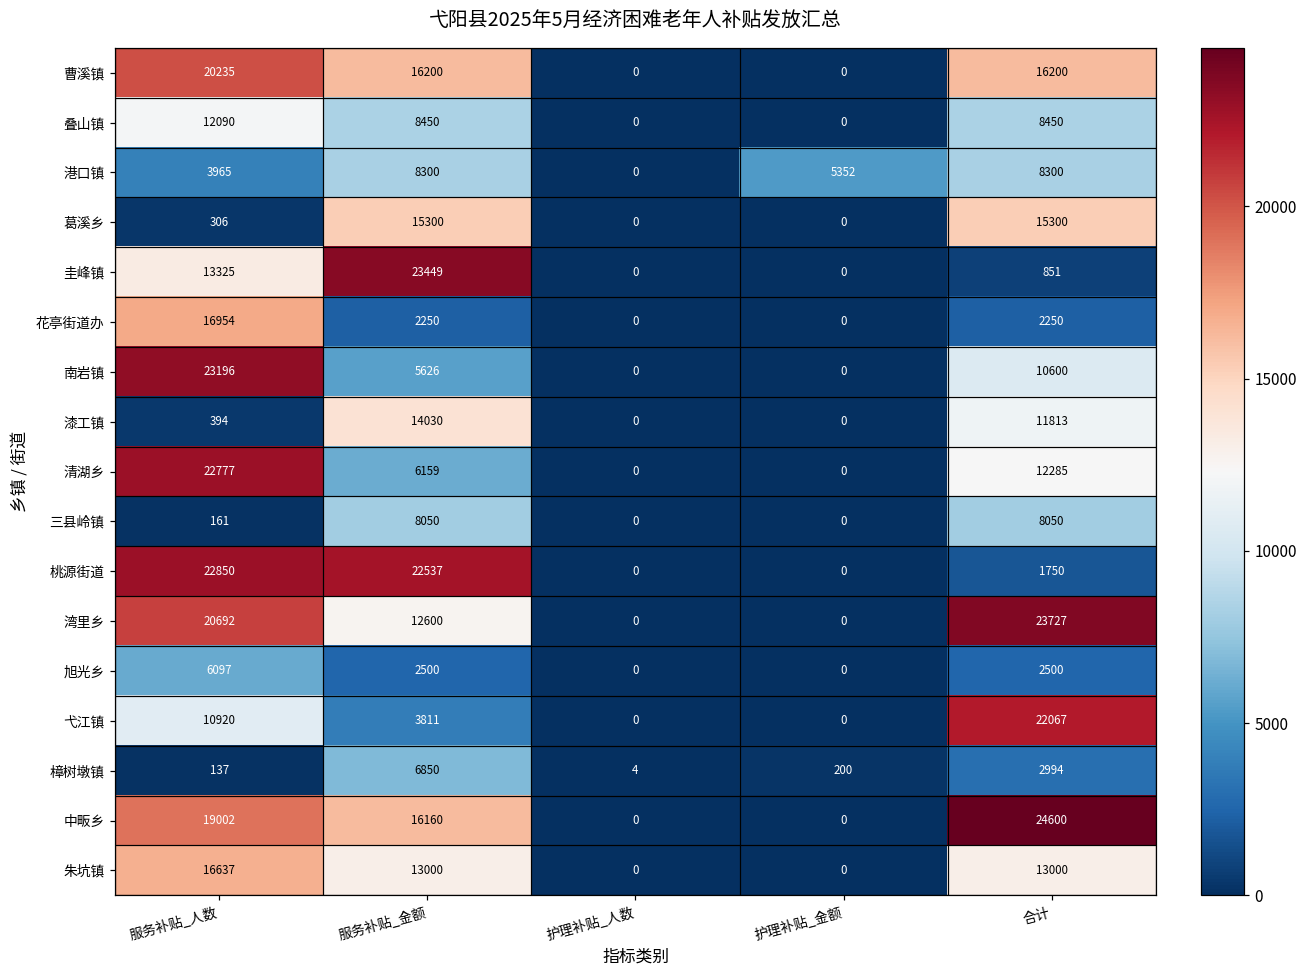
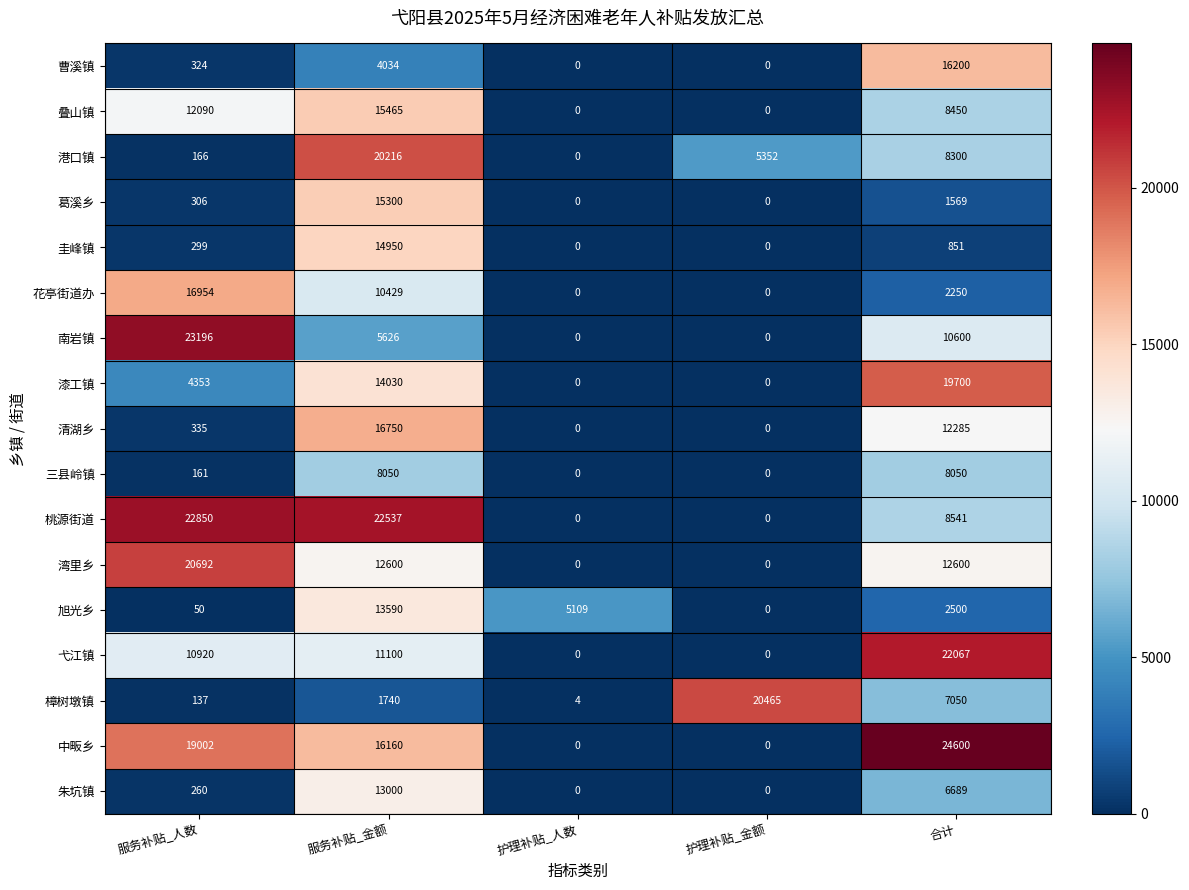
曹溪镇, 服务补贴_人数: 20235 -> 324
曹溪镇, 服务补贴_金额: 16200 -> 4034
叠山镇, 服务补贴_金额: 8450 -> 15465
港口镇, 服务补贴_人数: 3965 -> 166
港口镇, 服务补贴_金额: 8300 -> 20216
葛溪乡, 合计: 15300 -> 1569
圭峰镇, 服务补贴_人数: 13325 -> 299
圭峰镇, 服务补贴_金额: 23449 -> 14950
花亭街道办, 服务补贴_金额: 2250 -> 10429
漆工镇, 服务补贴_人数: 394 -> 4353
漆工镇, 合计: 11813 -> 19700
清湖乡, 服务补贴_人数: 22777 -> 335
清湖乡, 服务补贴_金额: 6159 -> 16750
桃源街道, 合计: 1750 -> 8541
湾里乡, 合计: 23727 -> 12600
旭光乡, 服务补贴_人数: 6097 -> 50
旭光乡, 服务补贴_金额: 2500 -> 13590
旭光乡, 护理补贴_人数: 0 -> 5109
弋江镇, 服务补贴_金额: 3811 -> 11100
樟树墩镇, 服务补贴_金额: 6850 -> 1740
樟树墩镇, 护理补贴_金额: 200 -> 20465
樟树墩镇, 合计: 2994 -> 7050
朱坑镇, 服务补贴_人数: 16637 -> 260
朱坑镇, 合计: 13000 -> 6689
